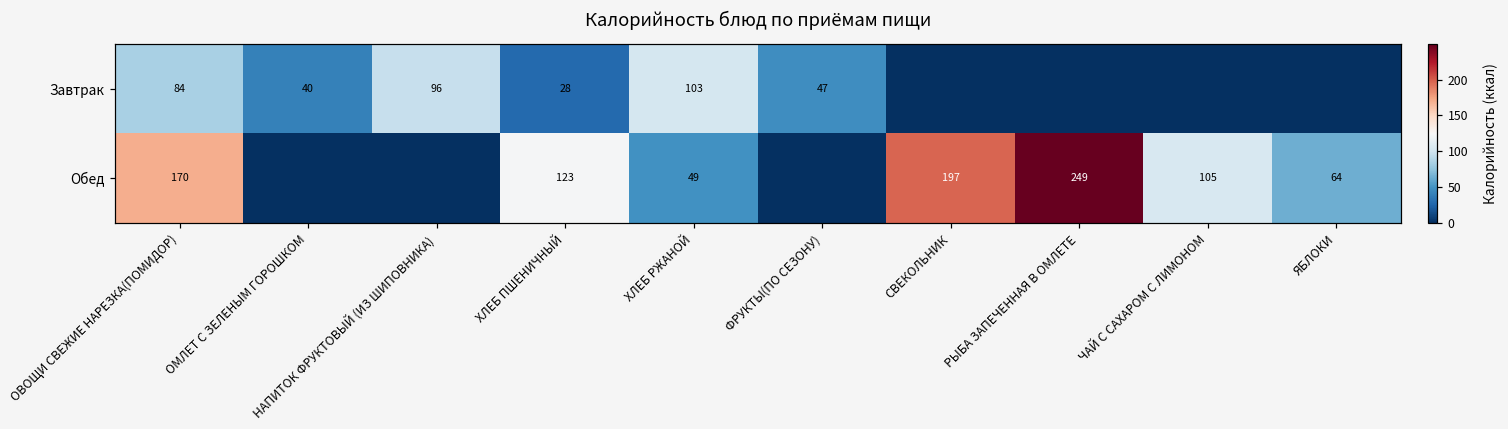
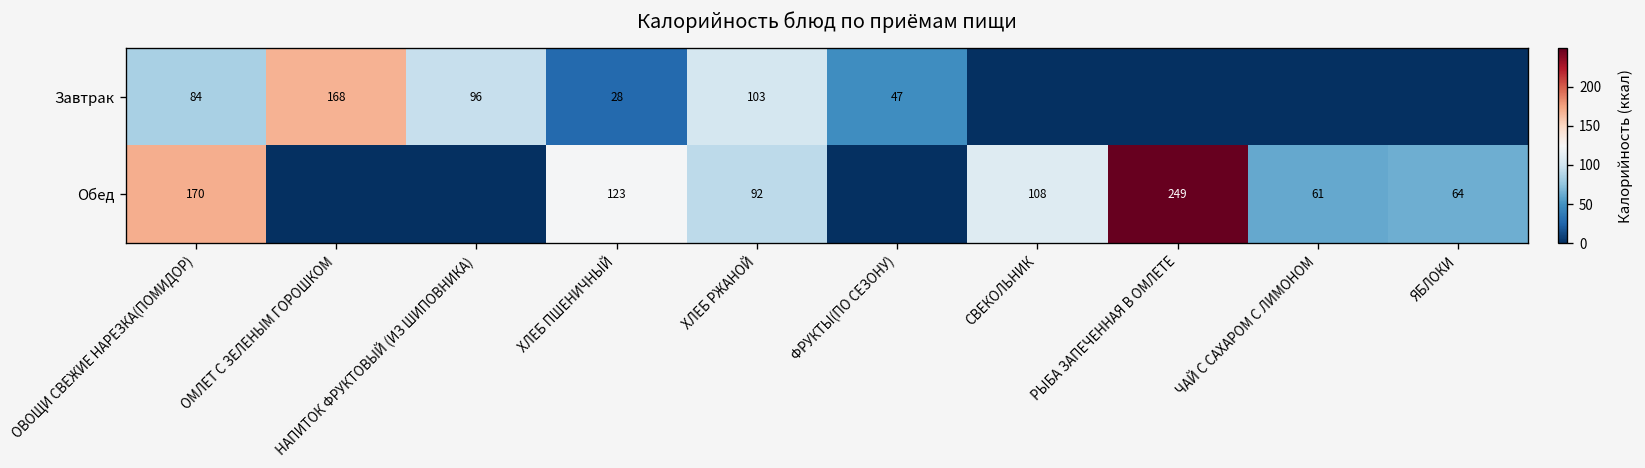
Завтрак, ОМЛЕТ С ЗЕЛЕНЫМ ГОРОШКОМ: 40 -> 168
Обед, ХЛЕБ РЖАНОЙ: 49 -> 92
Обед, СВЕКОЛЬНИК: 197 -> 108
Обед, ЧАЙ С САХАРОМ С ЛИМОНОМ: 105 -> 61
